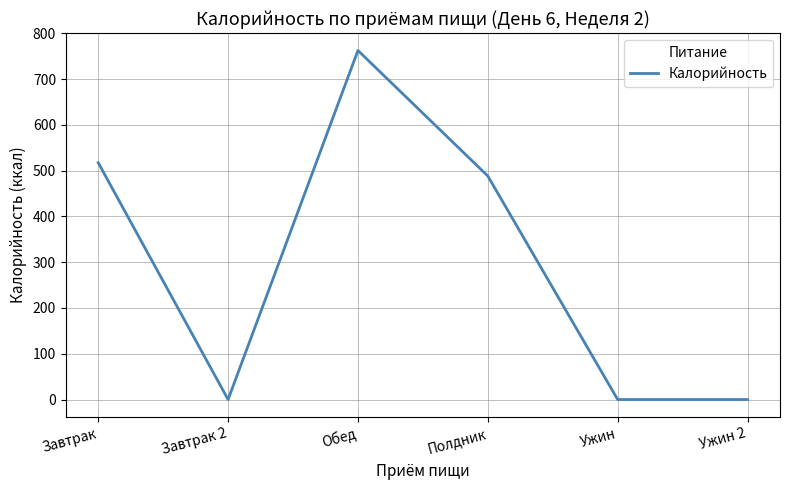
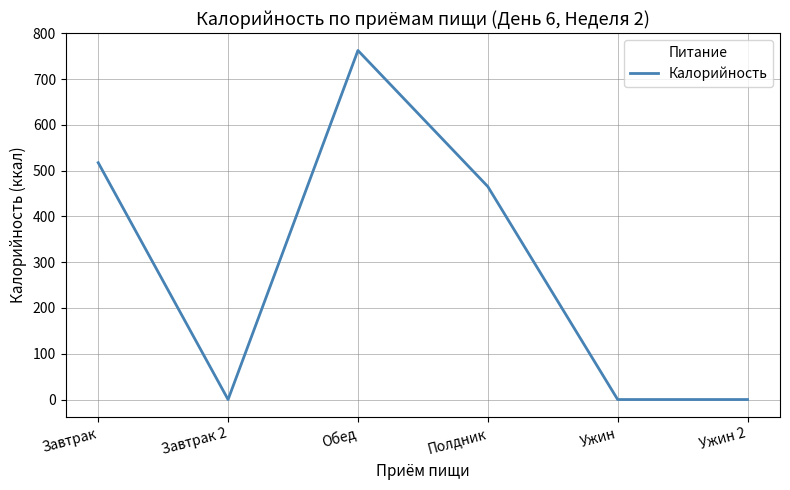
Полдник: 490 -> 470
